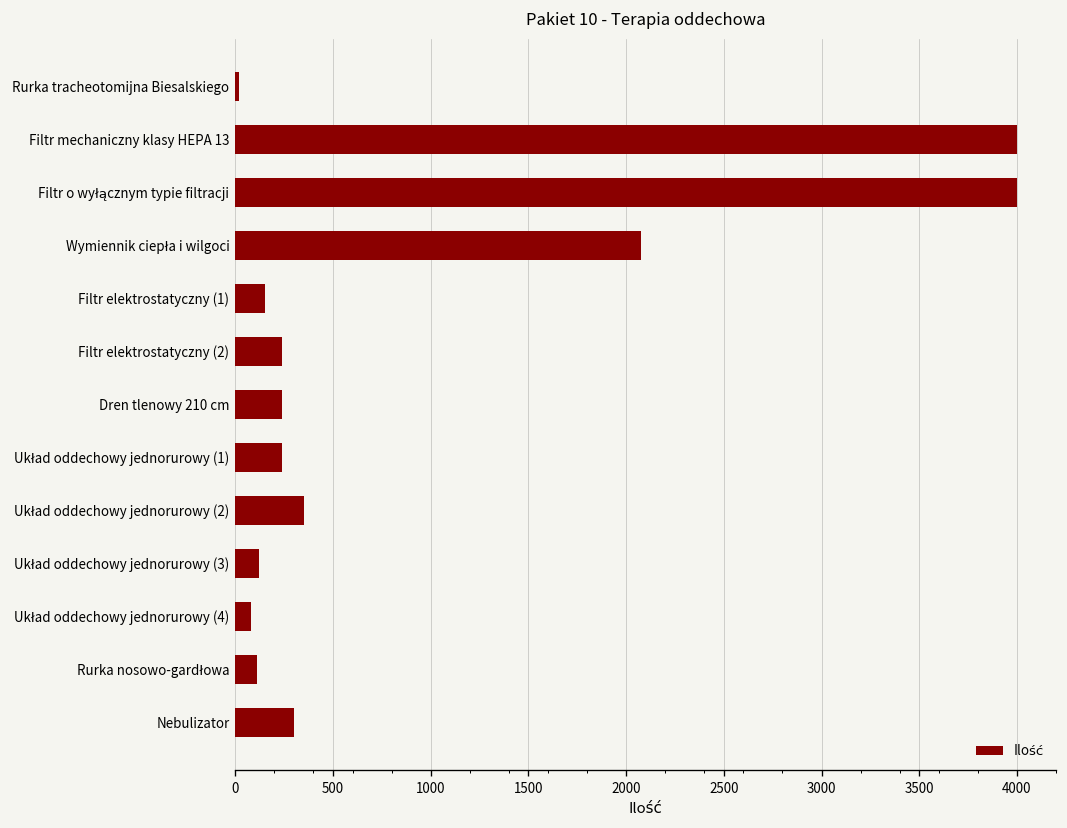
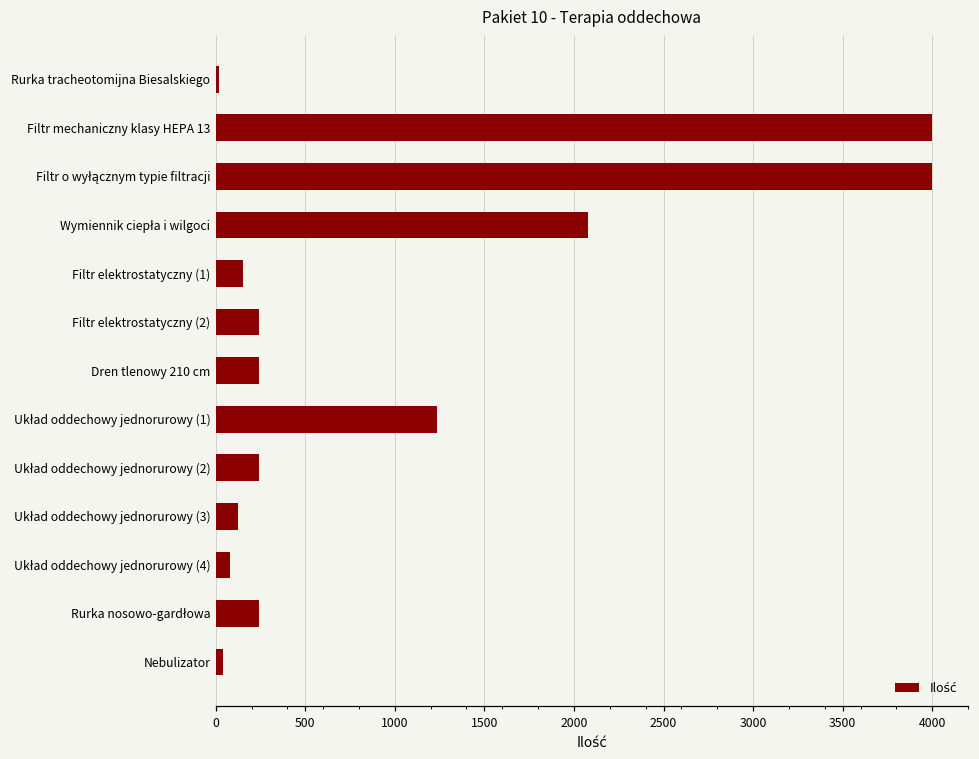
Układ oddechowy jednorurowy (1): 240 -> 1230
Układ oddechowy jednorurowy (2): 350 -> 240
Rurka nosowo-gardłowa: 110 -> 240
Nebulizator: 300 -> 40
